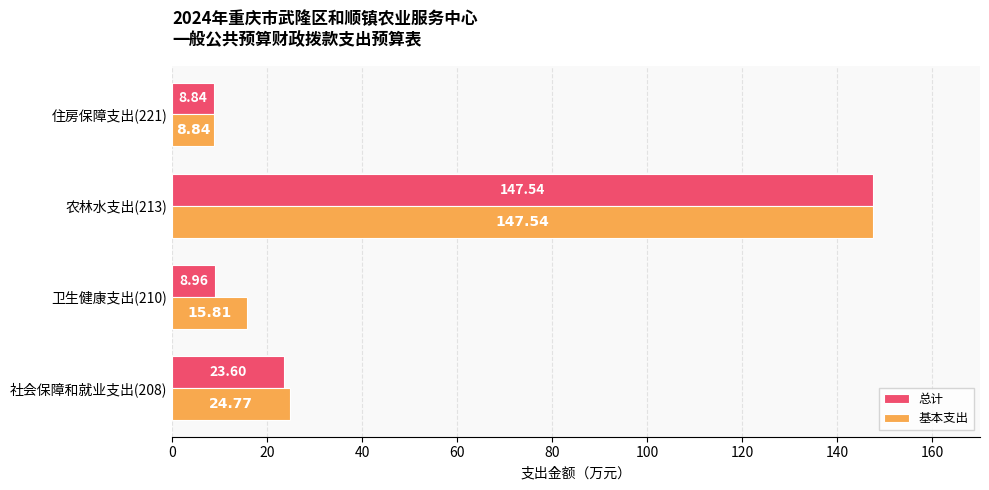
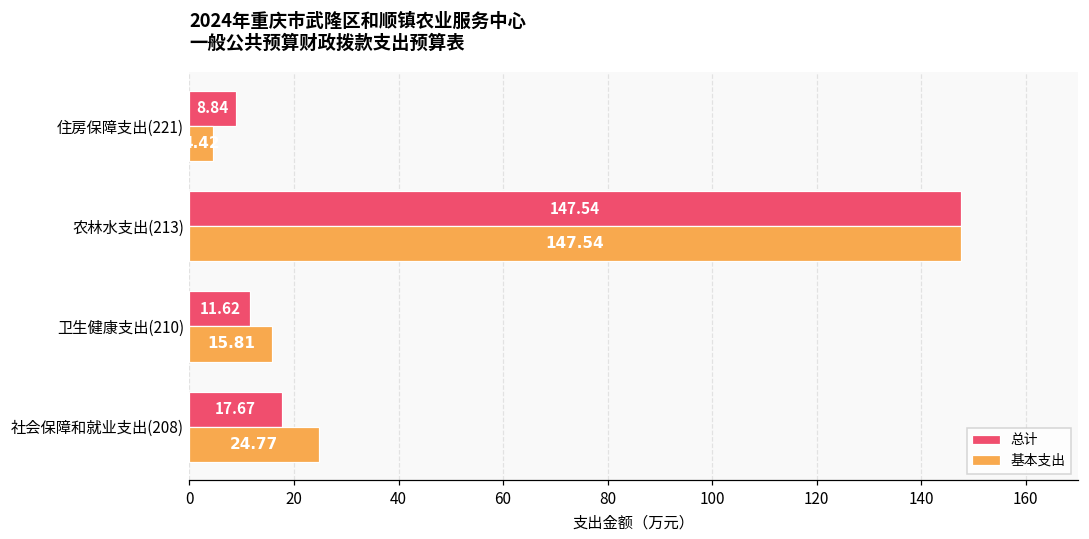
基本支出, 住房保障支出(221): 8.84 -> 4.42
总计, 卫生健康支出(210): 8.96 -> 11.62
总计, 社会保障和就业支出(208): 23.60 -> 17.67
